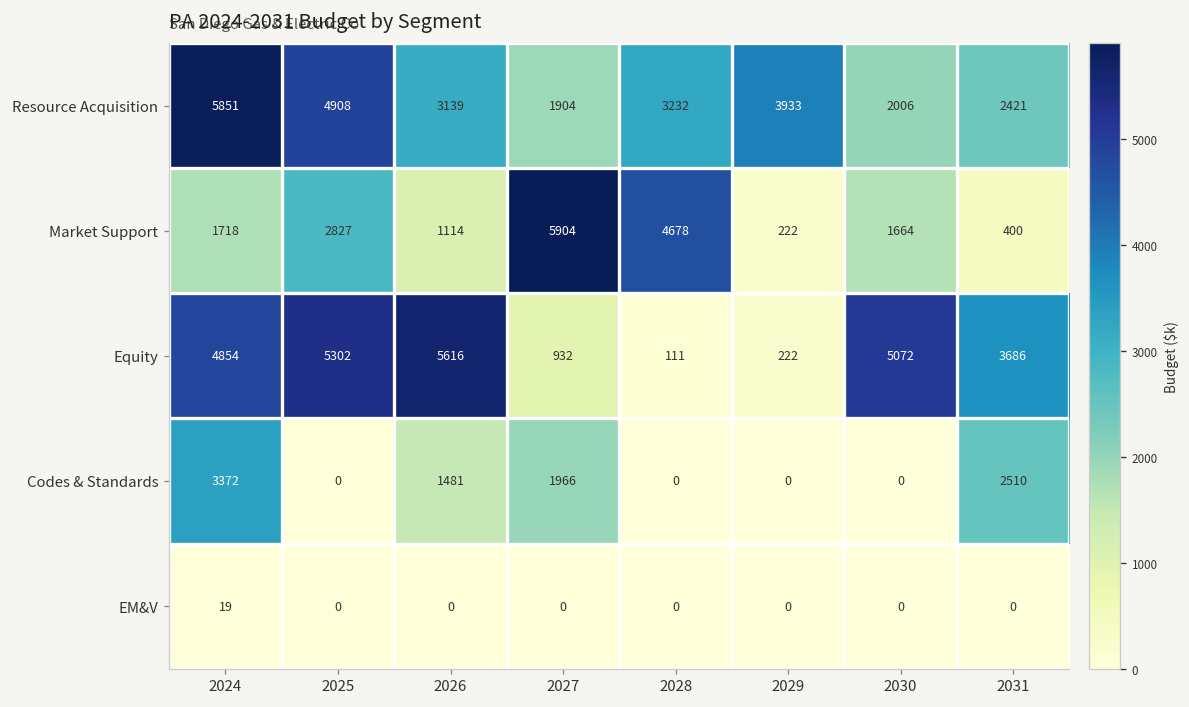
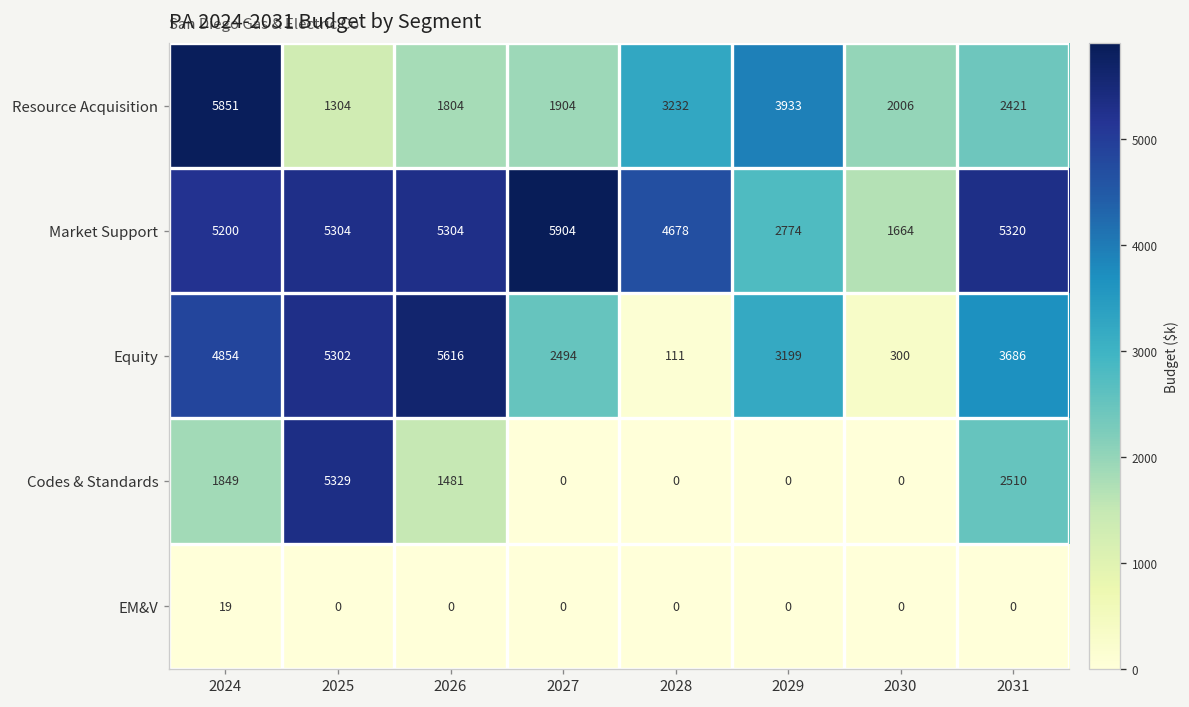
Resource Acquisition, 2025: 4908 -> 1304
Resource Acquisition, 2026: 3139 -> 1804
Market Support, 2024: 1718 -> 5200
Market Support, 2025: 2827 -> 5304
Market Support, 2026: 1114 -> 5304
Market Support, 2029: 222 -> 2774
Market Support, 2031: 400 -> 5320
Equity, 2027: 932 -> 2494
Equity, 2029: 222 -> 3199
Equity, 2030: 5072 -> 300
Codes & Standards, 2024: 3372 -> 1849
Codes & Standards, 2025: 0 -> 5329
Codes & Standards, 2027: 1966 -> 0
